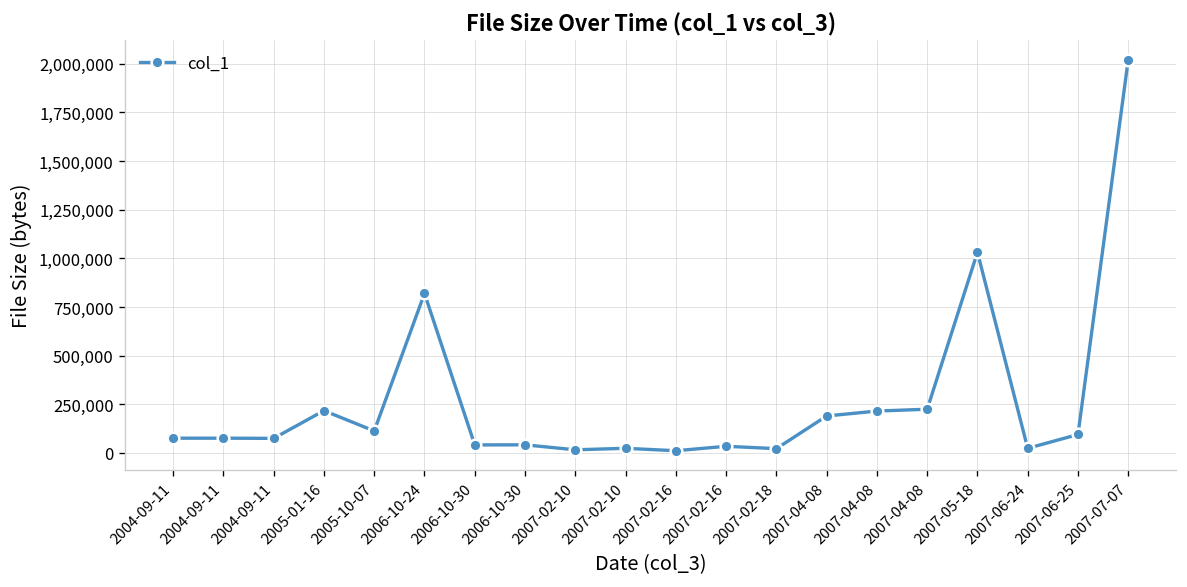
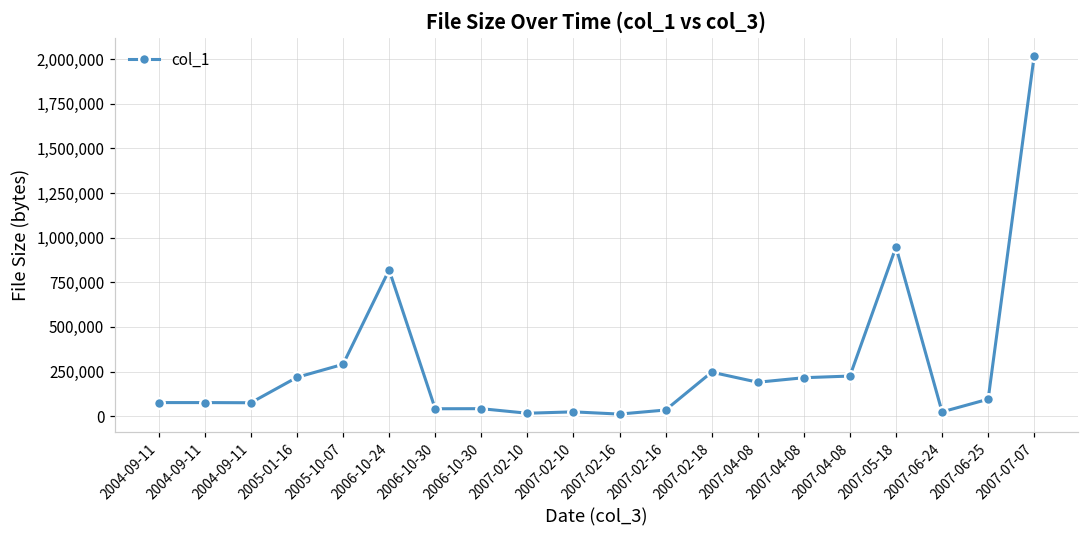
2005-10-07: 110,000 -> 290,000
2007-02-18: 20,000 -> 250,000
2007-05-18: 1,030,000 -> 950,000
